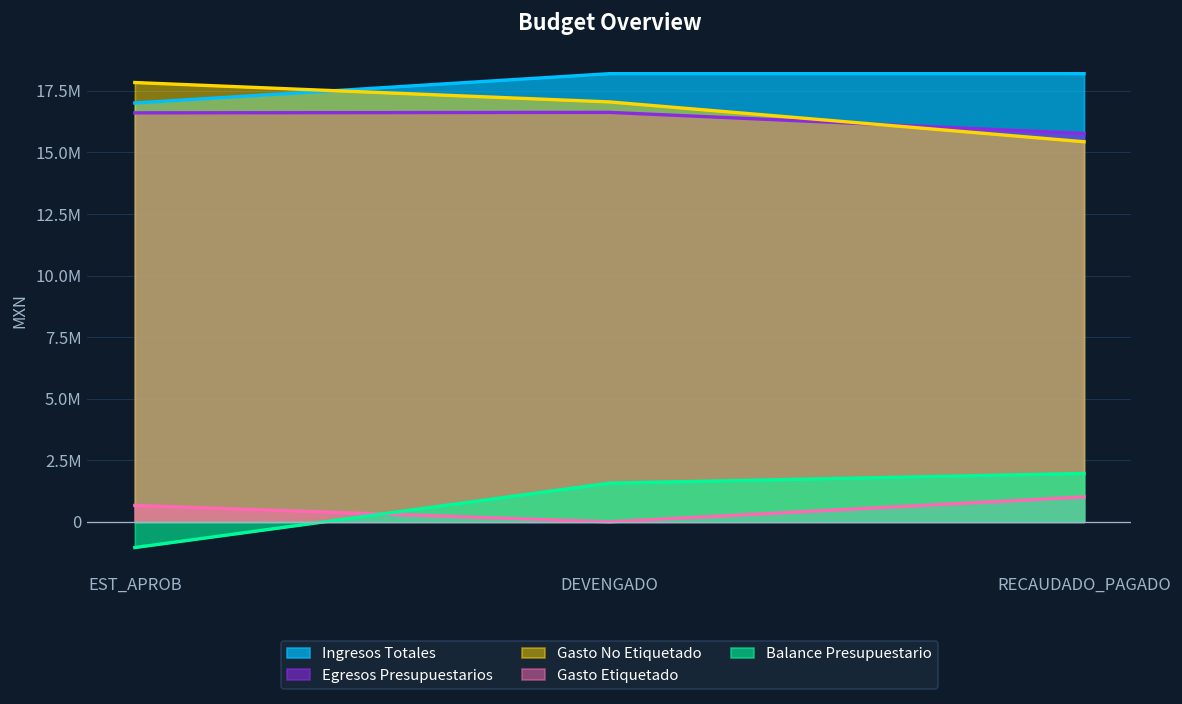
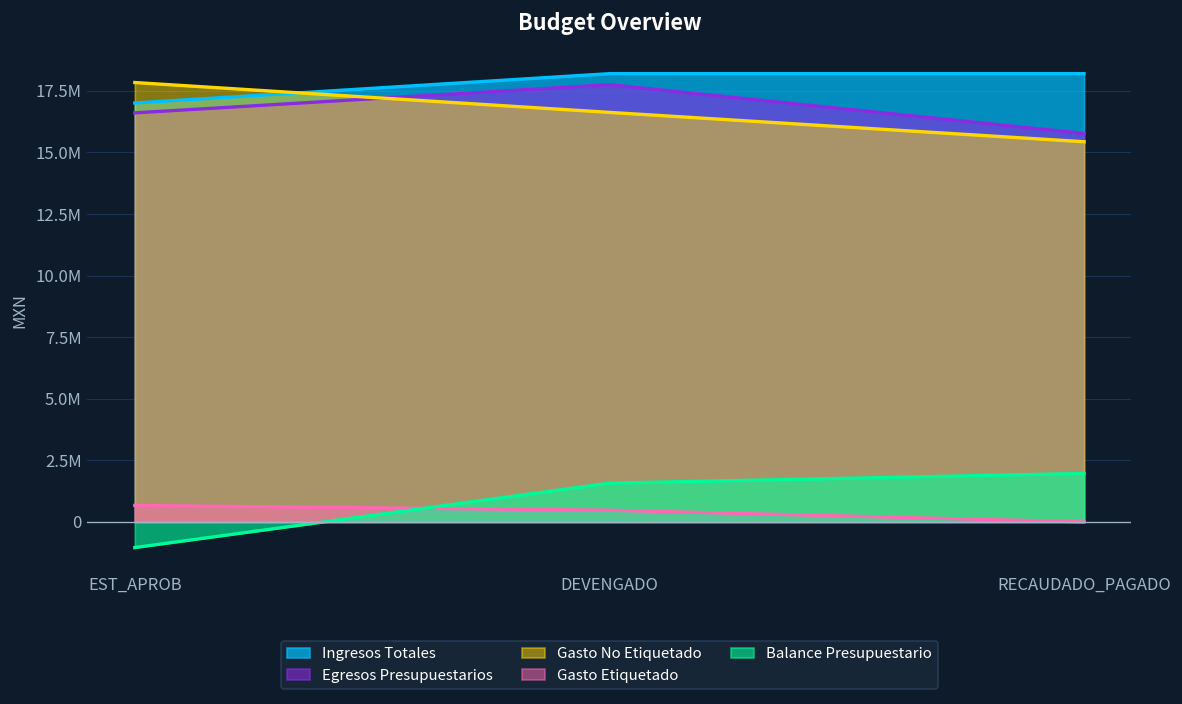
Egresos Presupuestarios, DEVENGADO: 16600000 -> 17800000
Gasto No Etiquetado, DEVENGADO: 17100000 -> 16600000
Gasto Etiquetado, DEVENGADO: 0 -> 500000
Gasto Etiquetado, RECAUDADO_PAGADO: 1000000 -> 0
